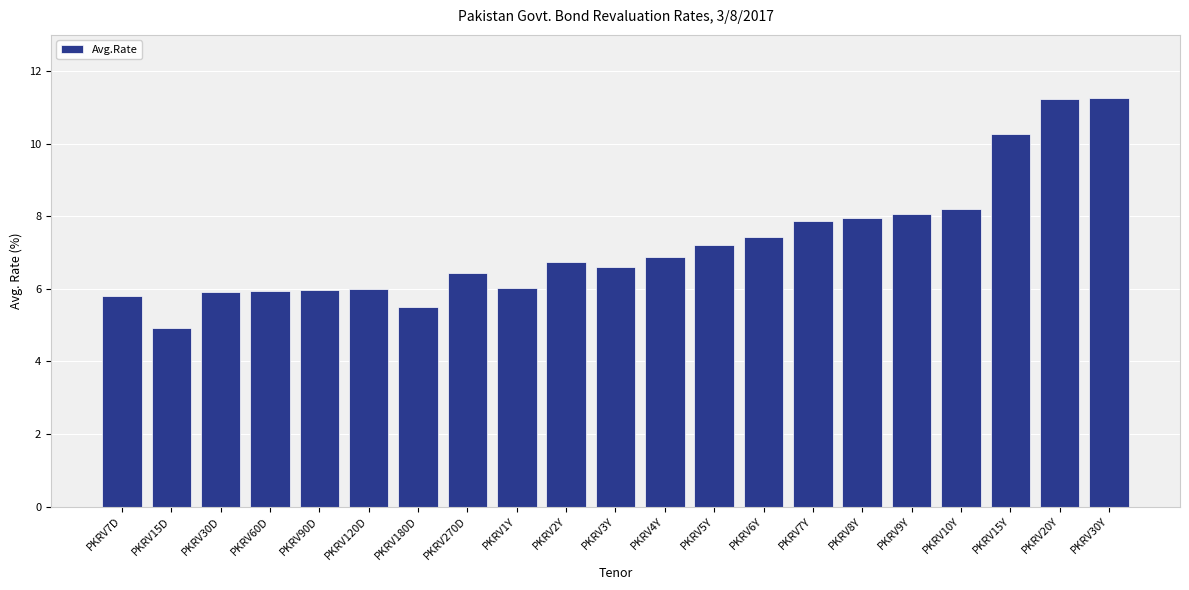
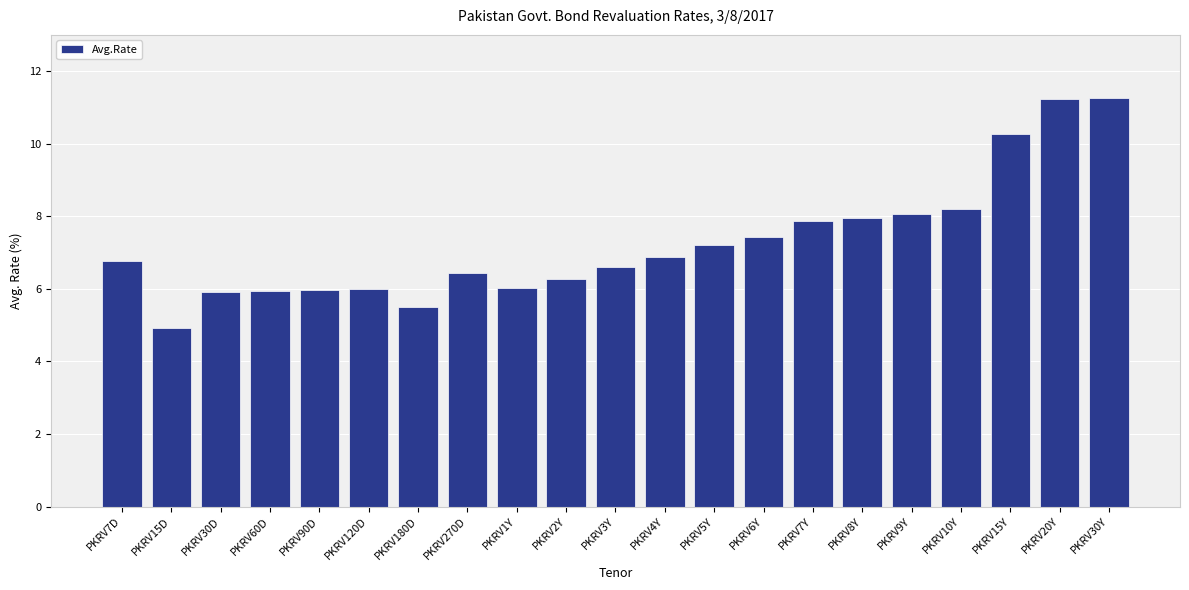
PKRV7D: 5.8 -> 6.8
PKRV2Y: 6.8 -> 6.3
